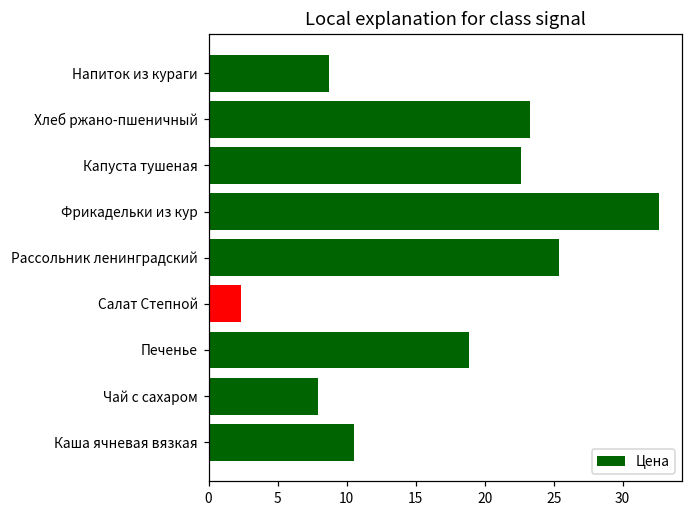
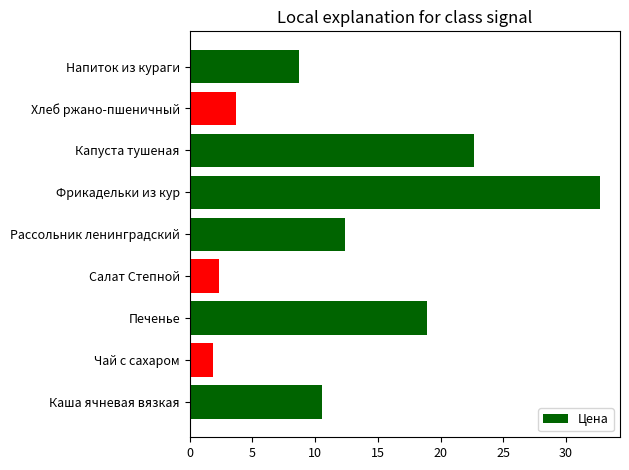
Хлеб ржано-пшеничный: 23.3 -> 3.7
Рассольник ленинградский: 25.4 -> 12.4
Чай с сахаром: 7.9 -> 1.9
